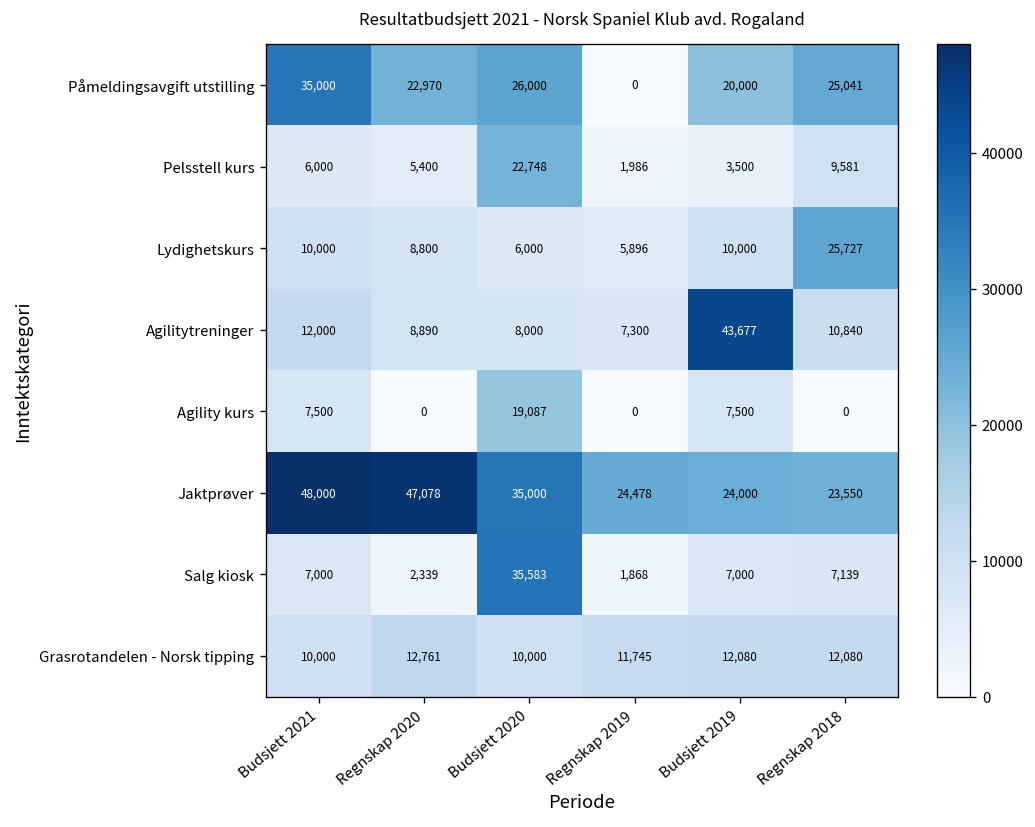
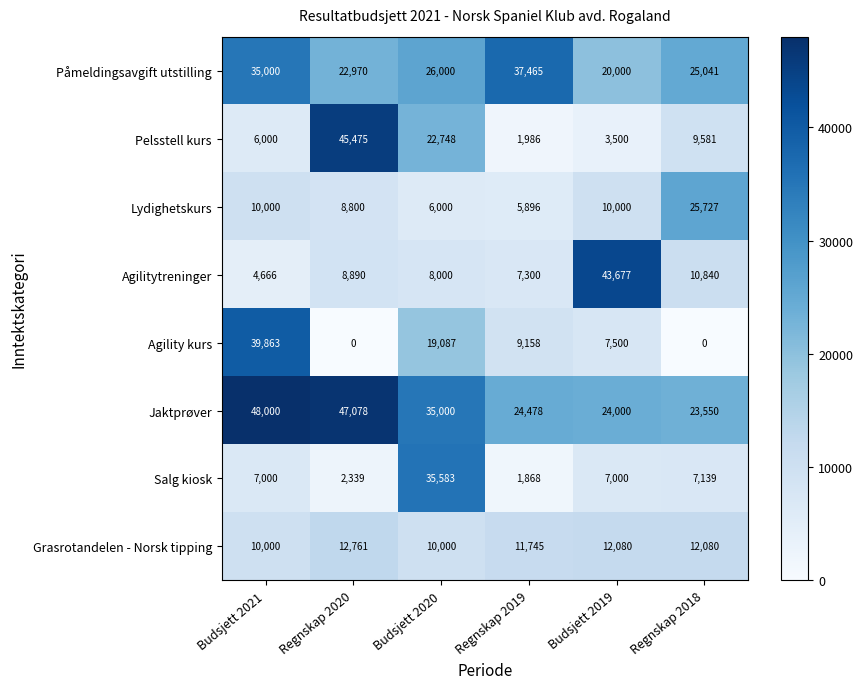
Påmeldingsavgift utstilling, Regnskap 2019: 0 -> 37,465
Pelsstell kurs, Regnskap 2020: 5,400 -> 45,475
Agilitytreninger, Budsjett 2021: 12,000 -> 4,666
Agility kurs, Budsjett 2021: 7,500 -> 39,863
Agility kurs, Regnskap 2019: 0 -> 9,158
